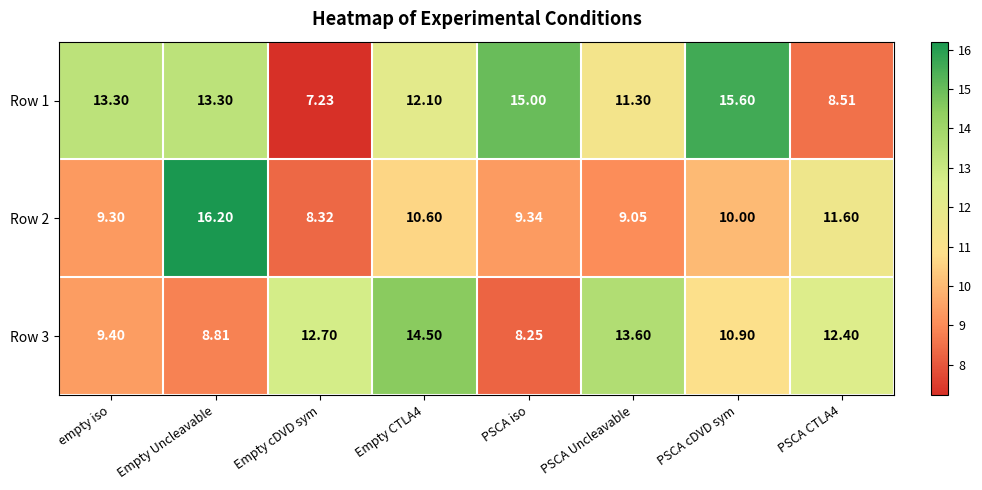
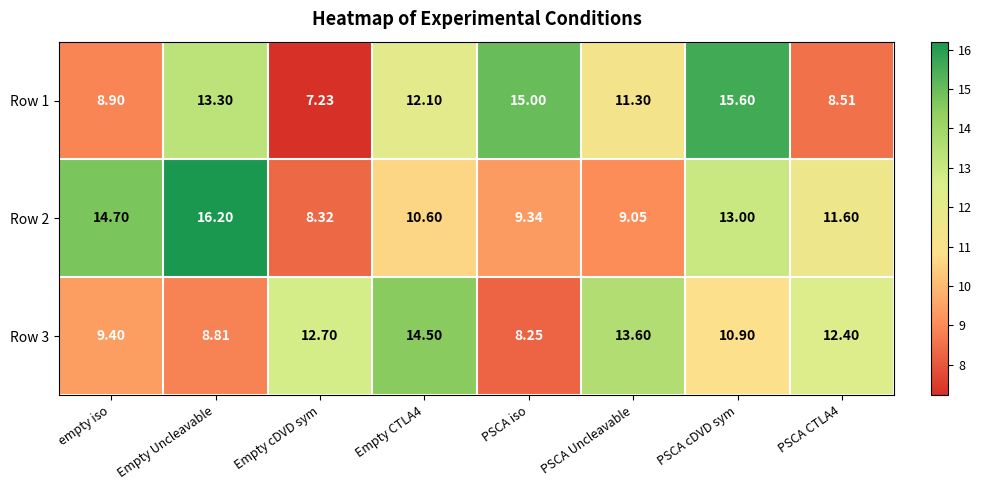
Row 1, empty iso: 13.30 -> 8.90
Row 2, empty iso: 9.30 -> 14.70
Row 2, PSCA cDVD sym: 10.00 -> 13.00
